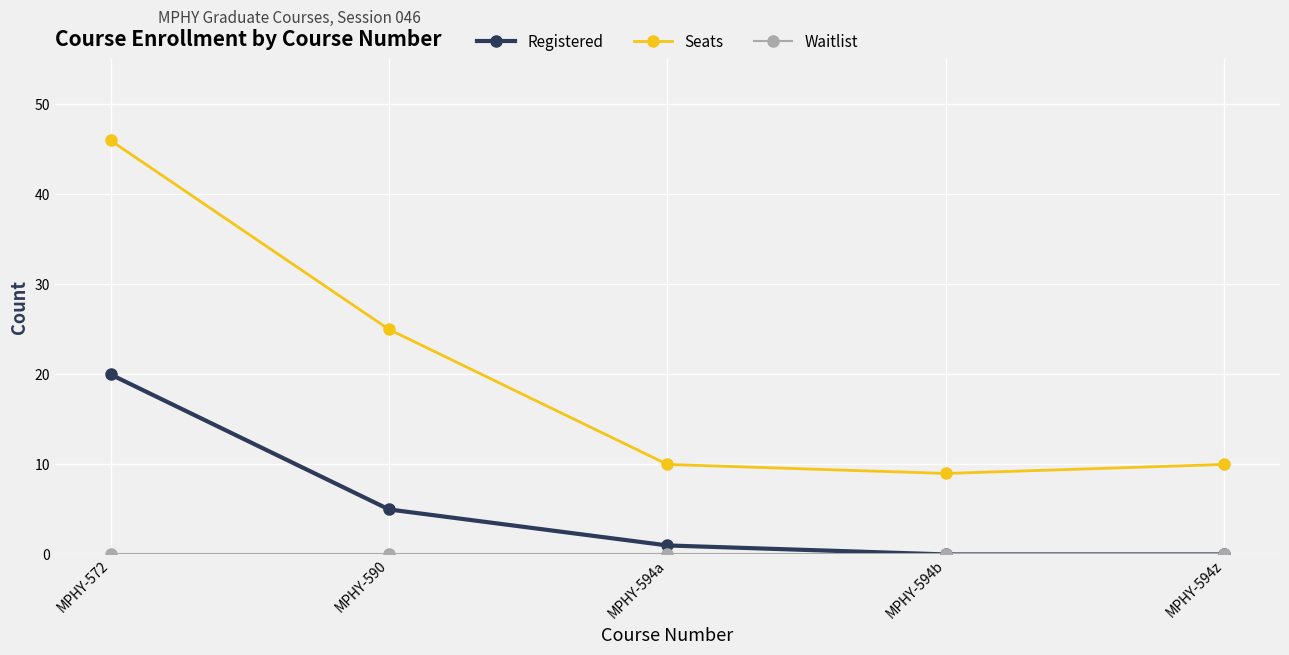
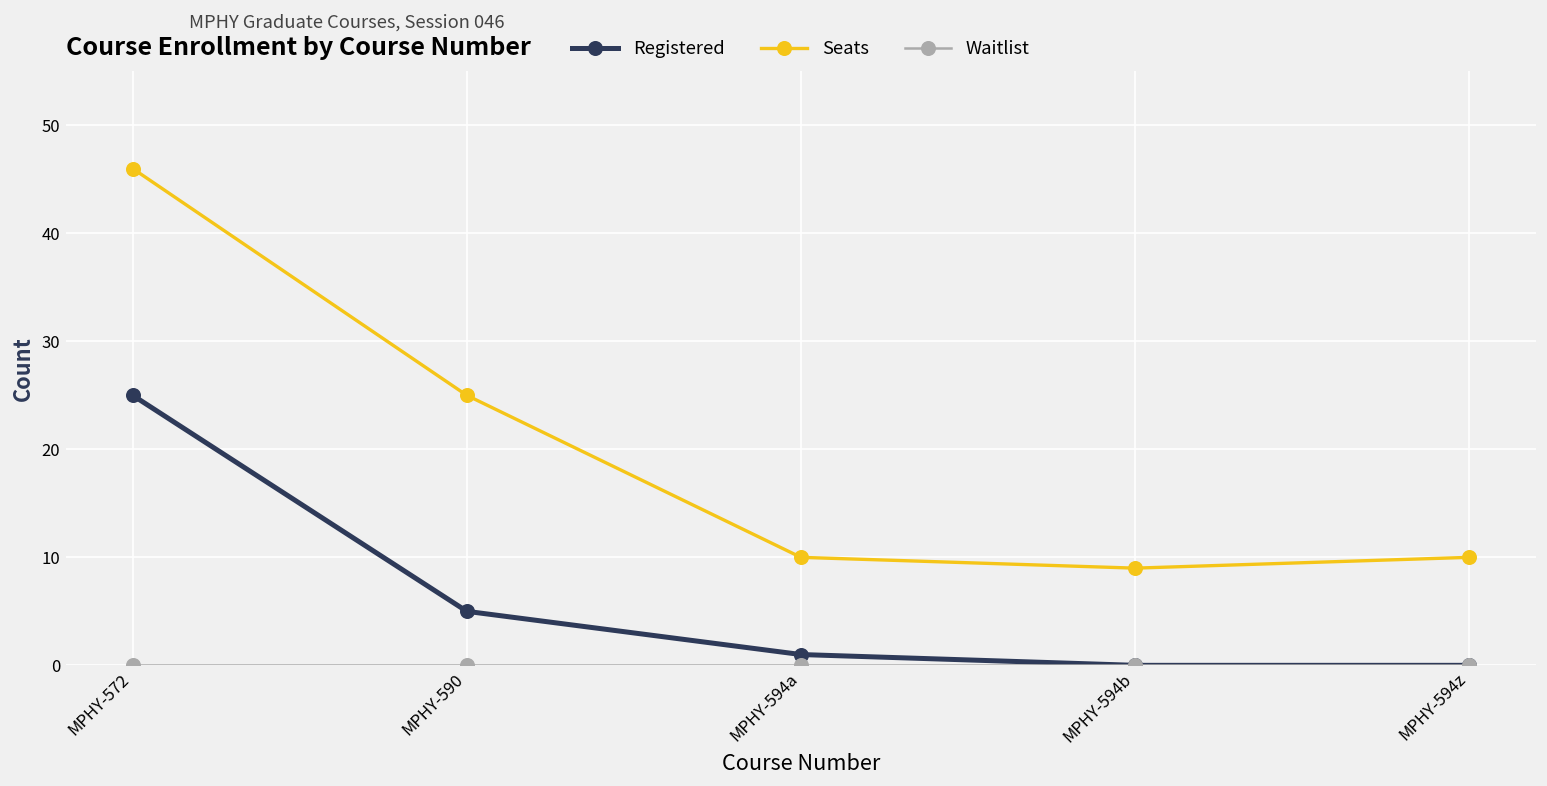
Registered, MPHY-572: 20 -> 25
